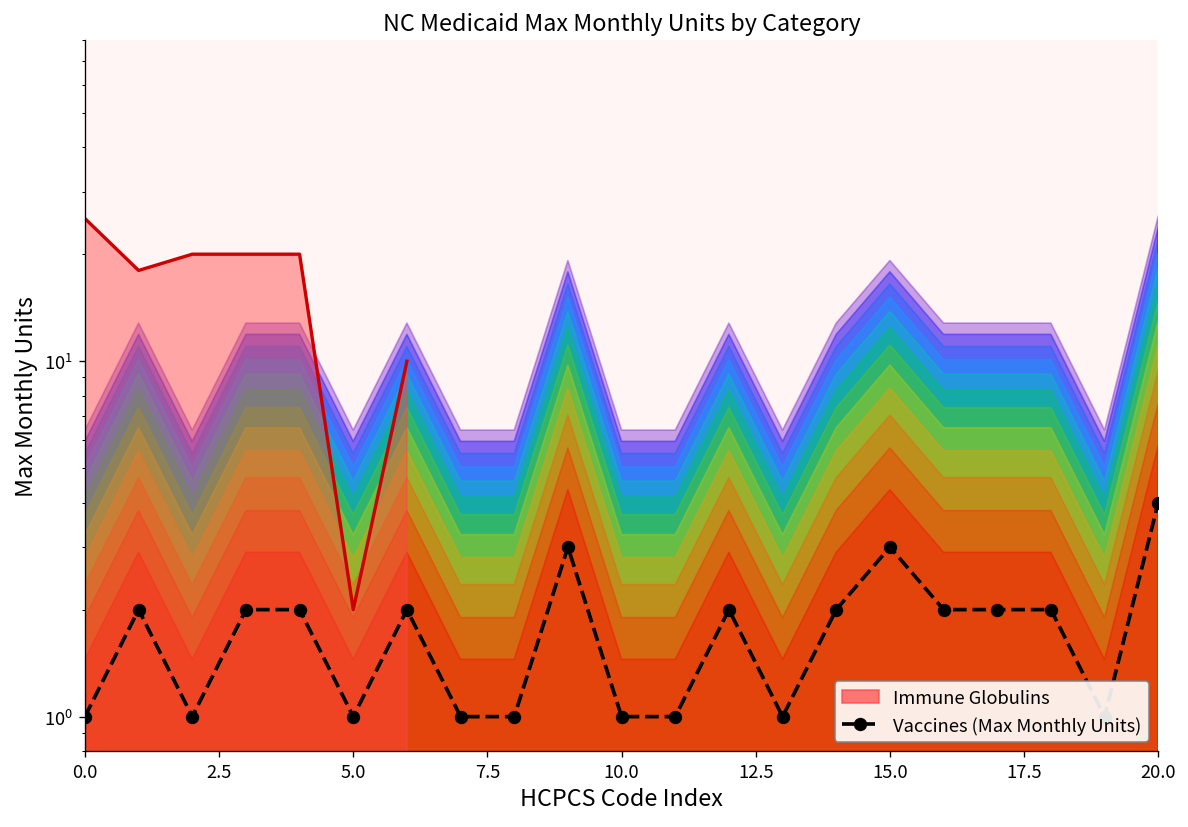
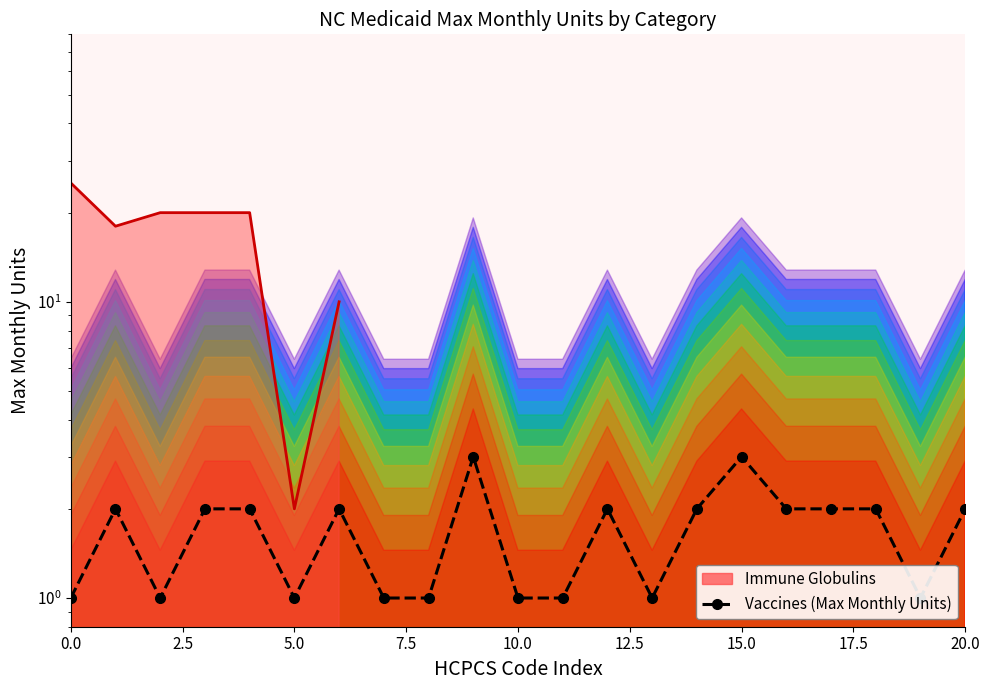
Vaccines (Max Monthly Units), 20.0: 4 -> 2
